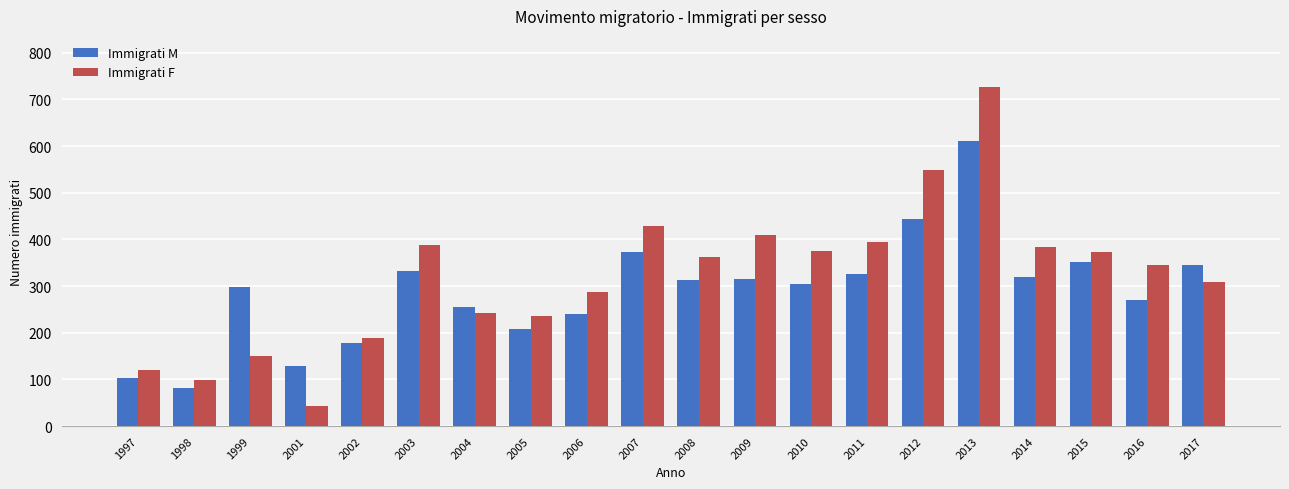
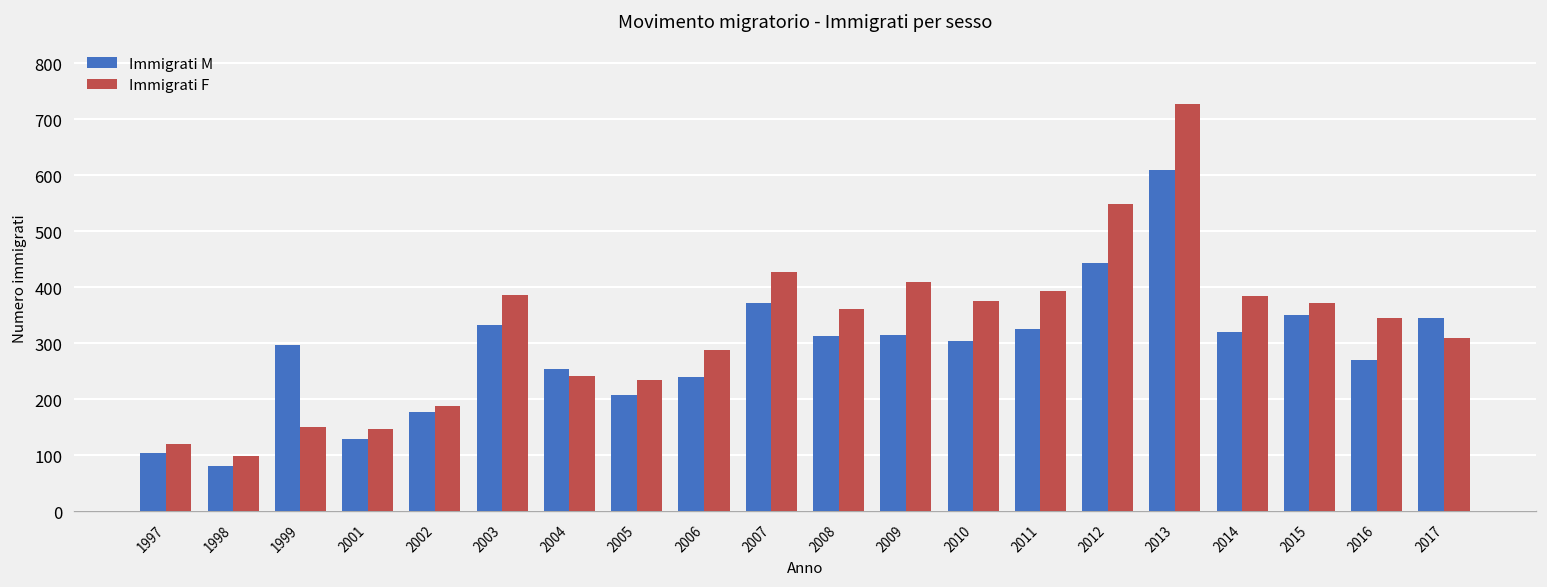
Immigrati F, 2001: 40 -> 150
